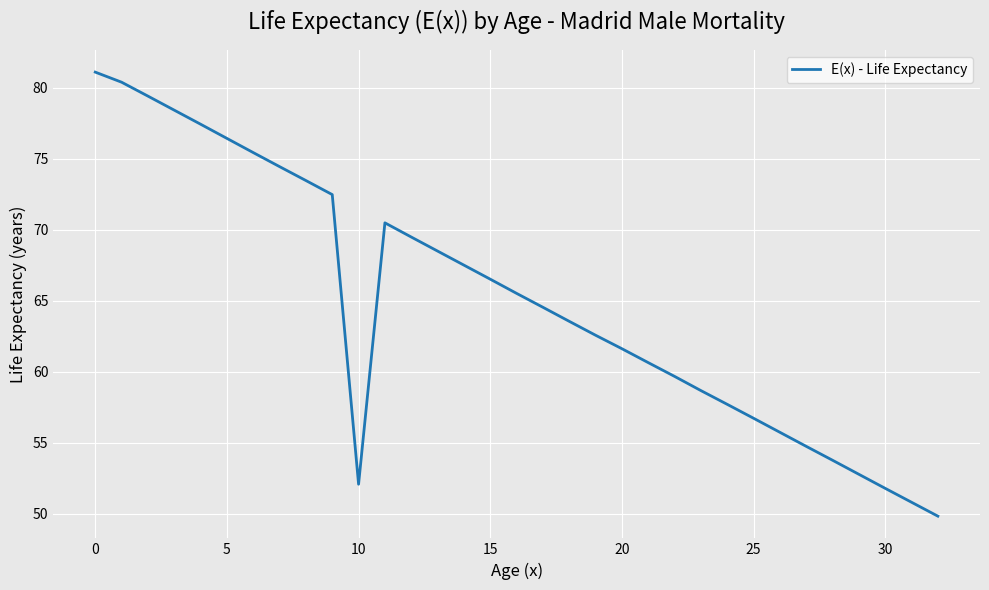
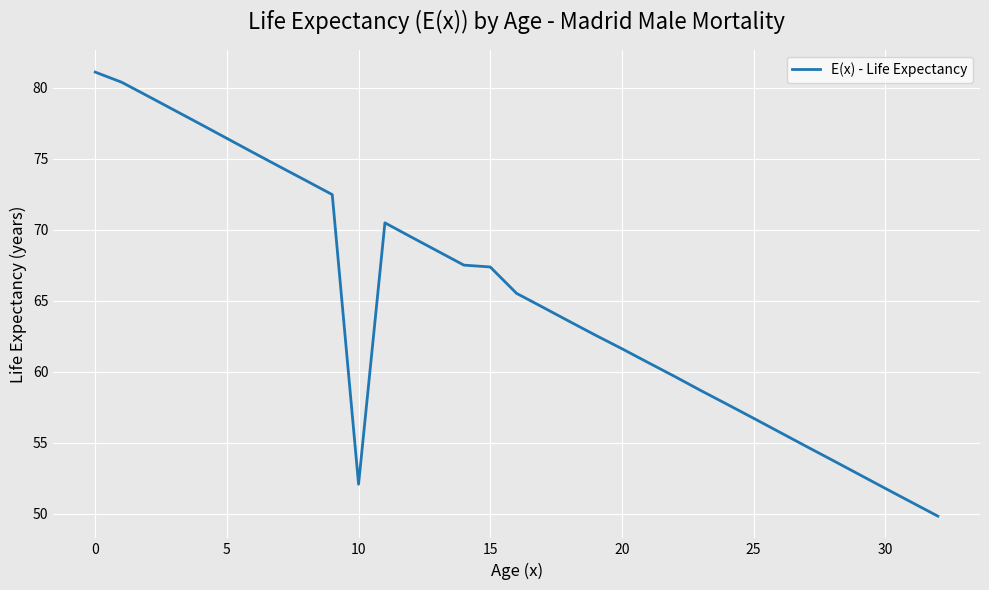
15: 66.5 -> 67.4
